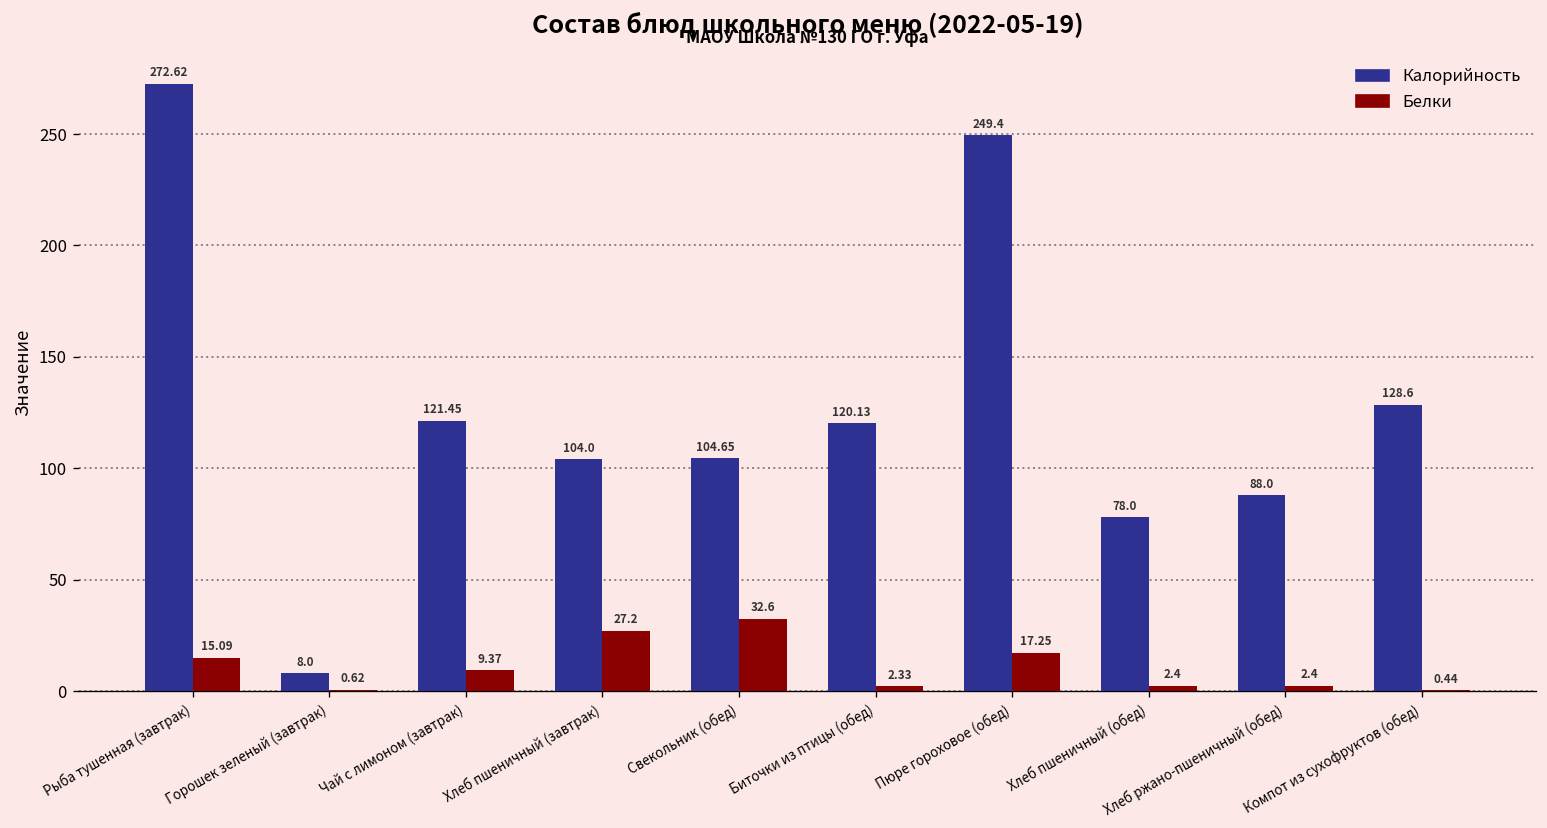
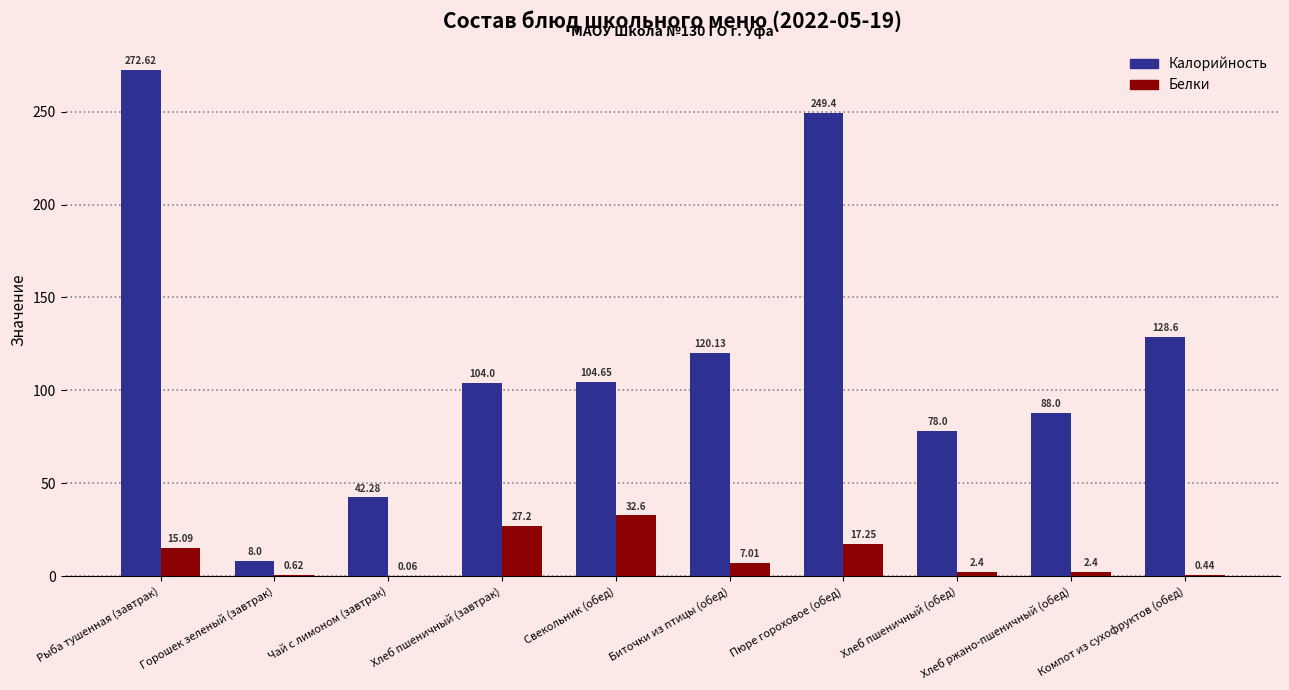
Калорийность, Чай с лимоном (завтрак): 121.45 -> 42.28
Белки, Чай с лимоном (завтрак): 9.37 -> 0.06
Белки, Биточки из птицы (обед): 2.33 -> 7.01
